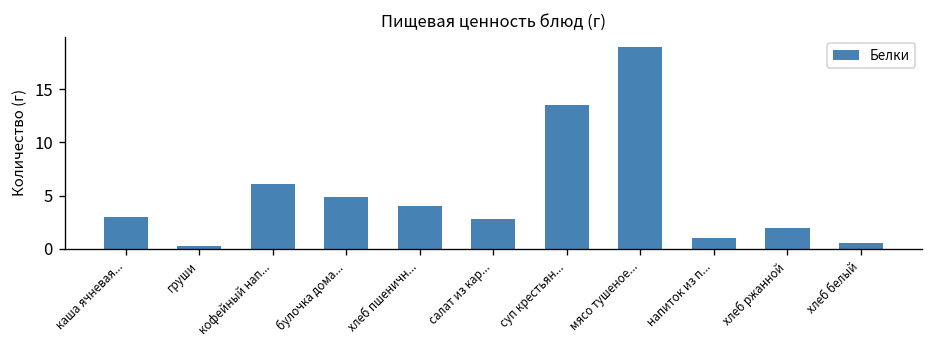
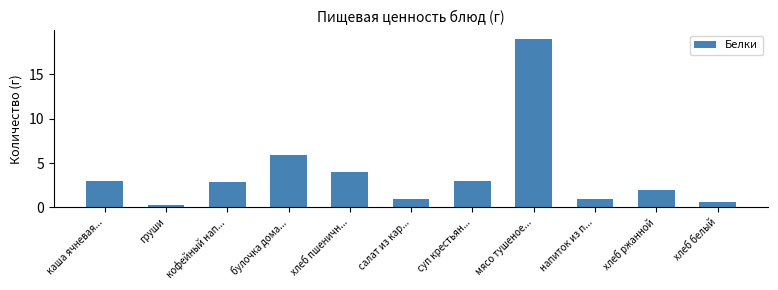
кофейный нап...: 6 -> 3
булочка дома...: 5 -> 6
салат из кар...: 3 -> 1
суп крестьян...: 14 -> 3
